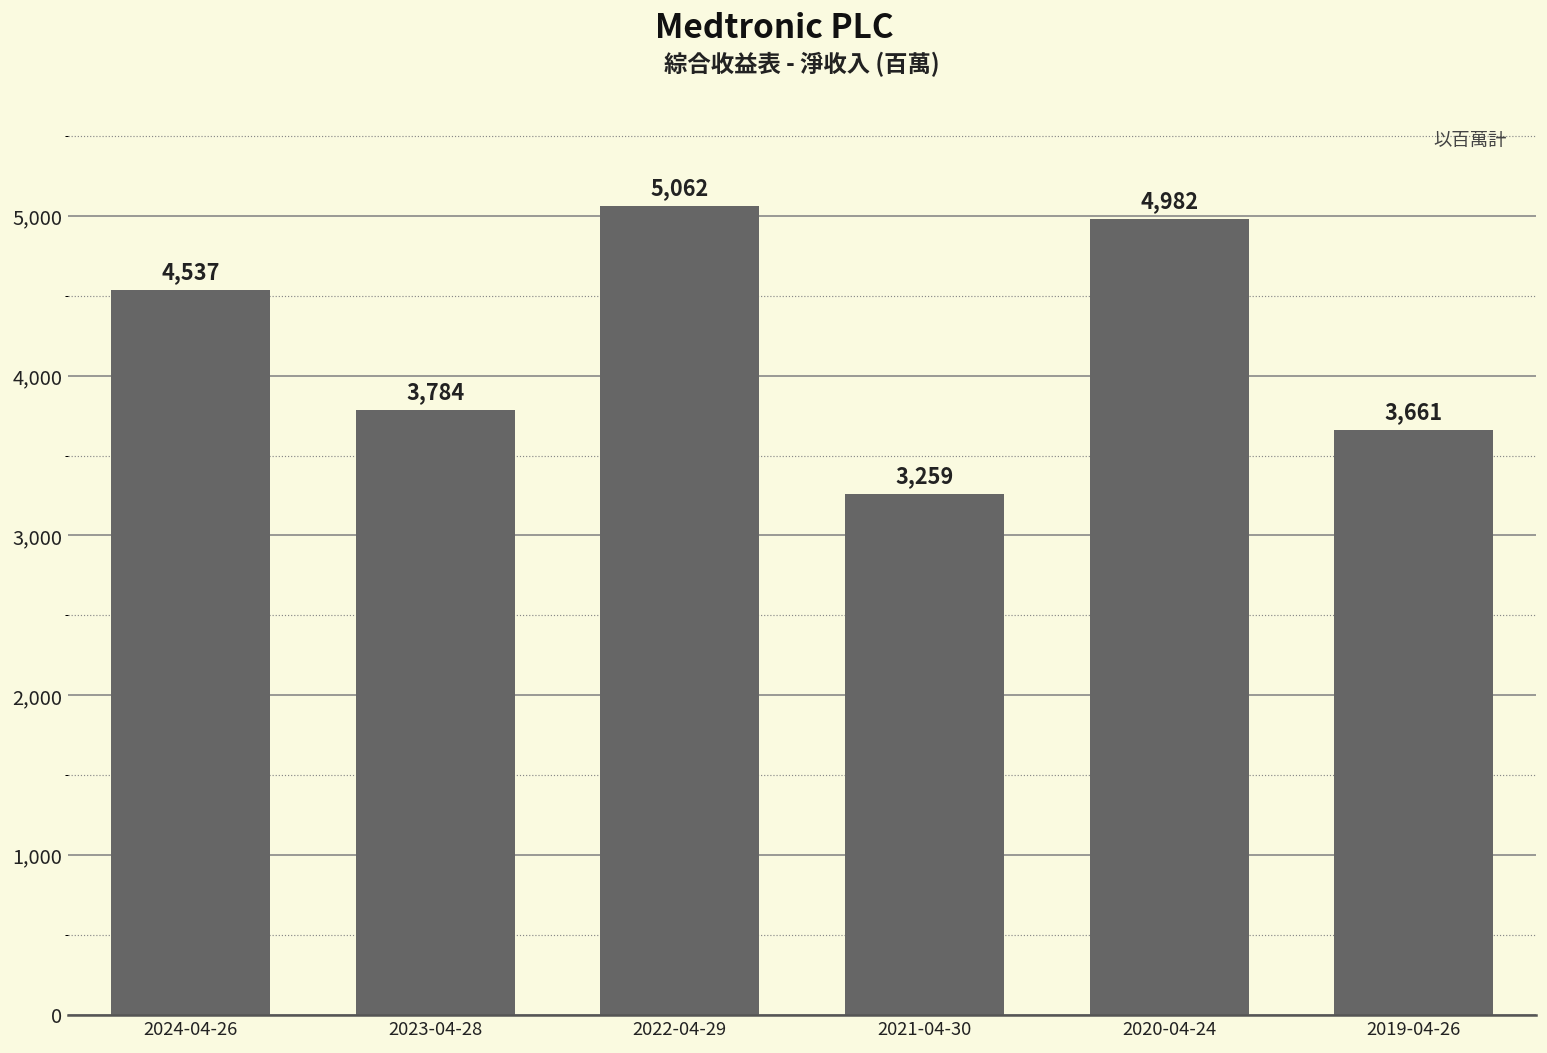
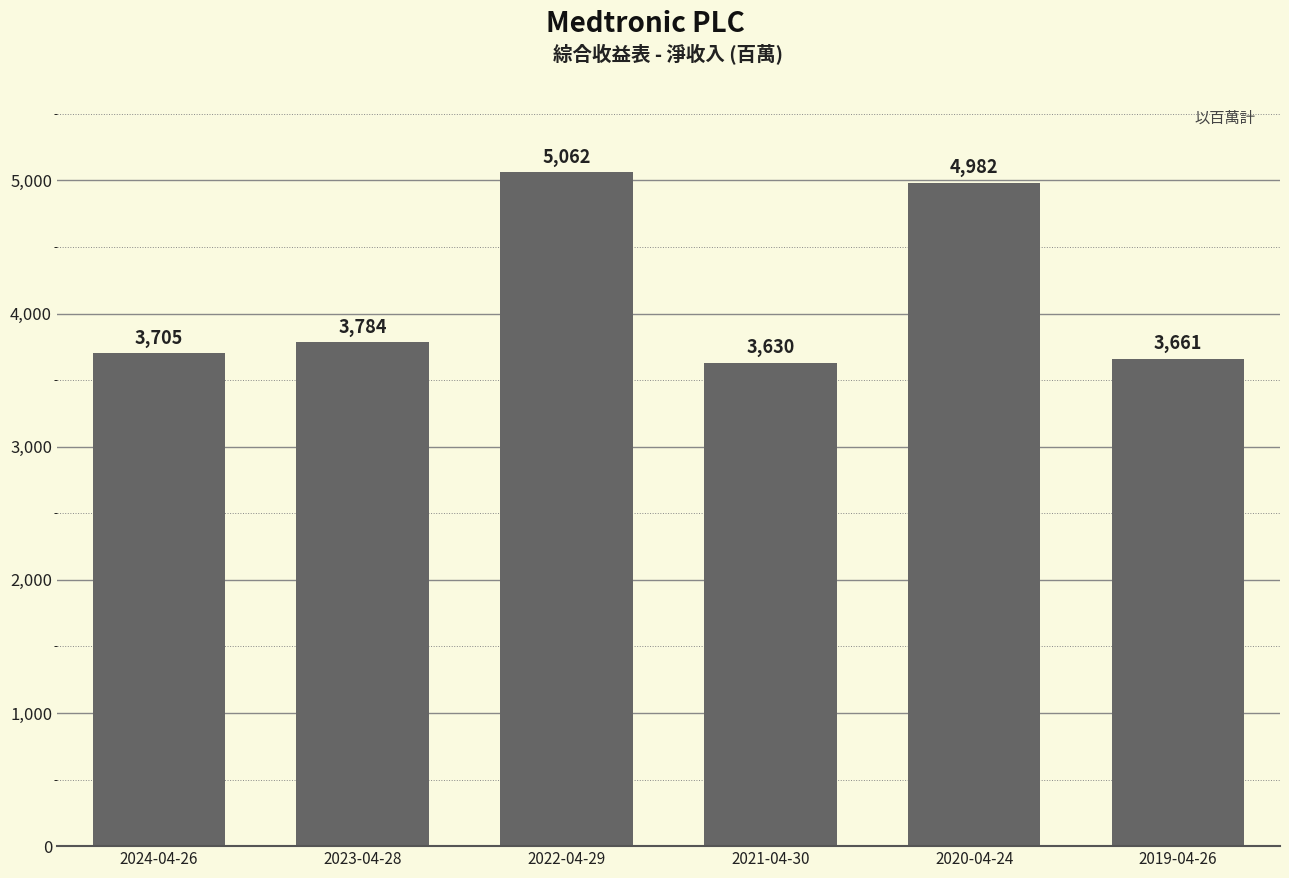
2024-04-26: 4,537 -> 3,705
2021-04-30: 3,259 -> 3,630
